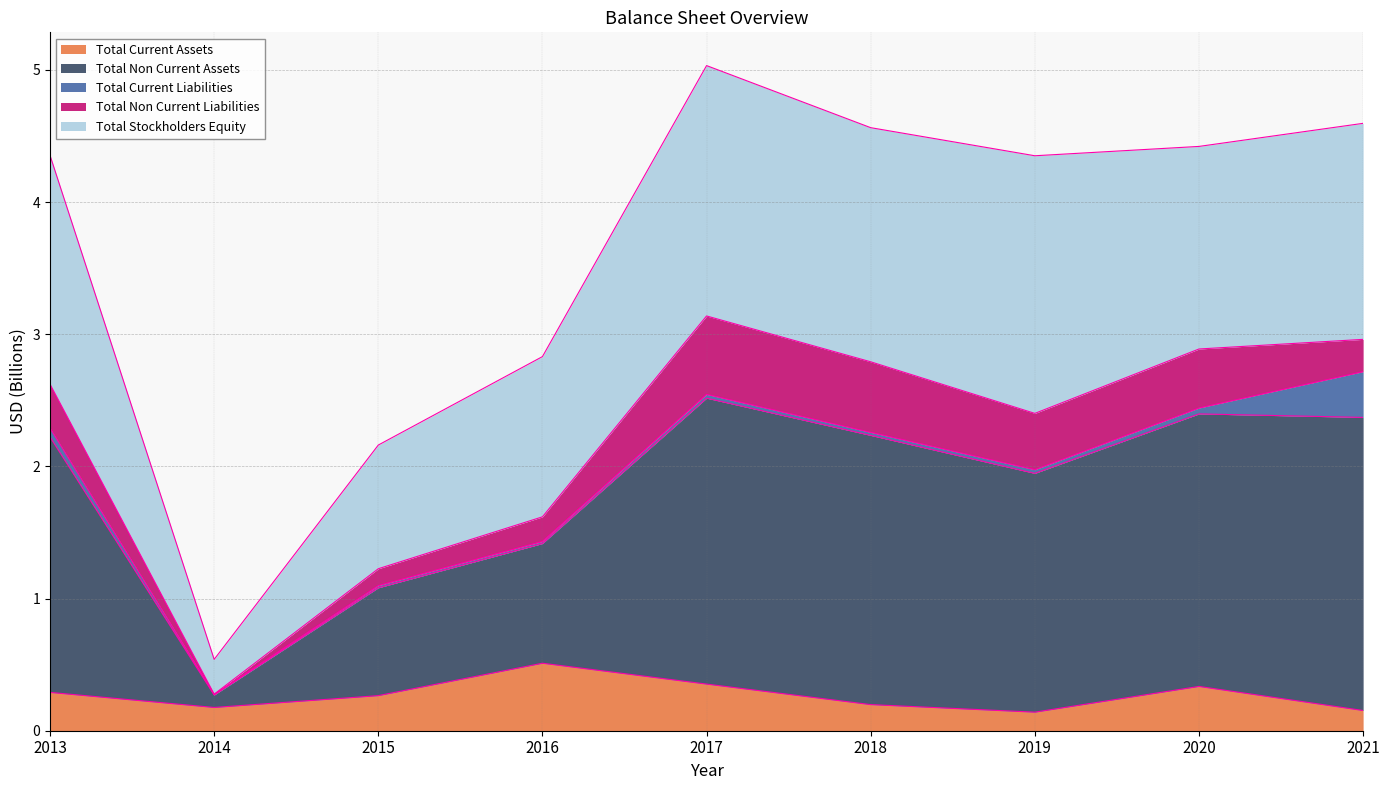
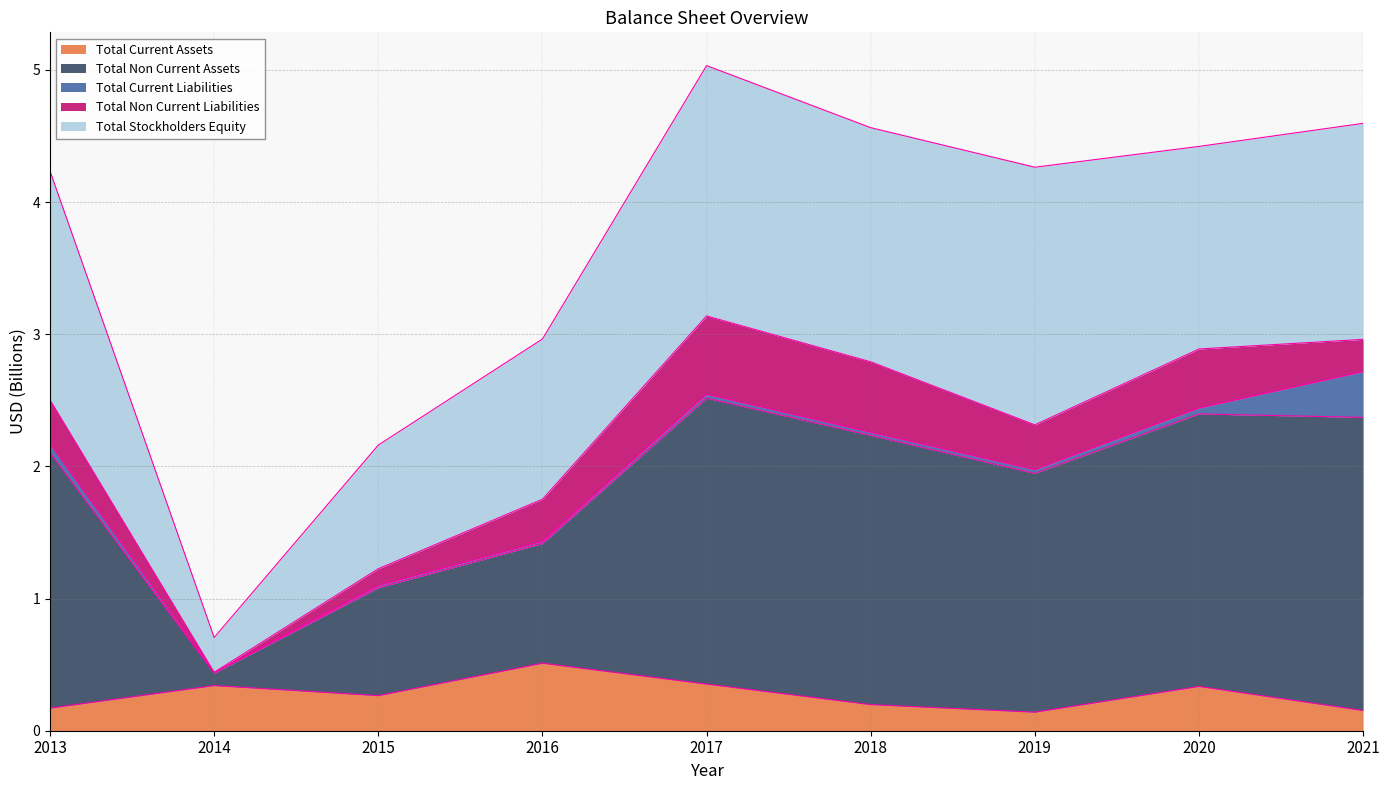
Total Current Assets, 2013: 0.29 -> 0.17
Total Current Assets, 2014: 0.18 -> 0.34
Total Non Current Liabilities, 2016: 0.19 -> 0.32
Total Non Current Liabilities, 2019: 0.43 -> 0.34
